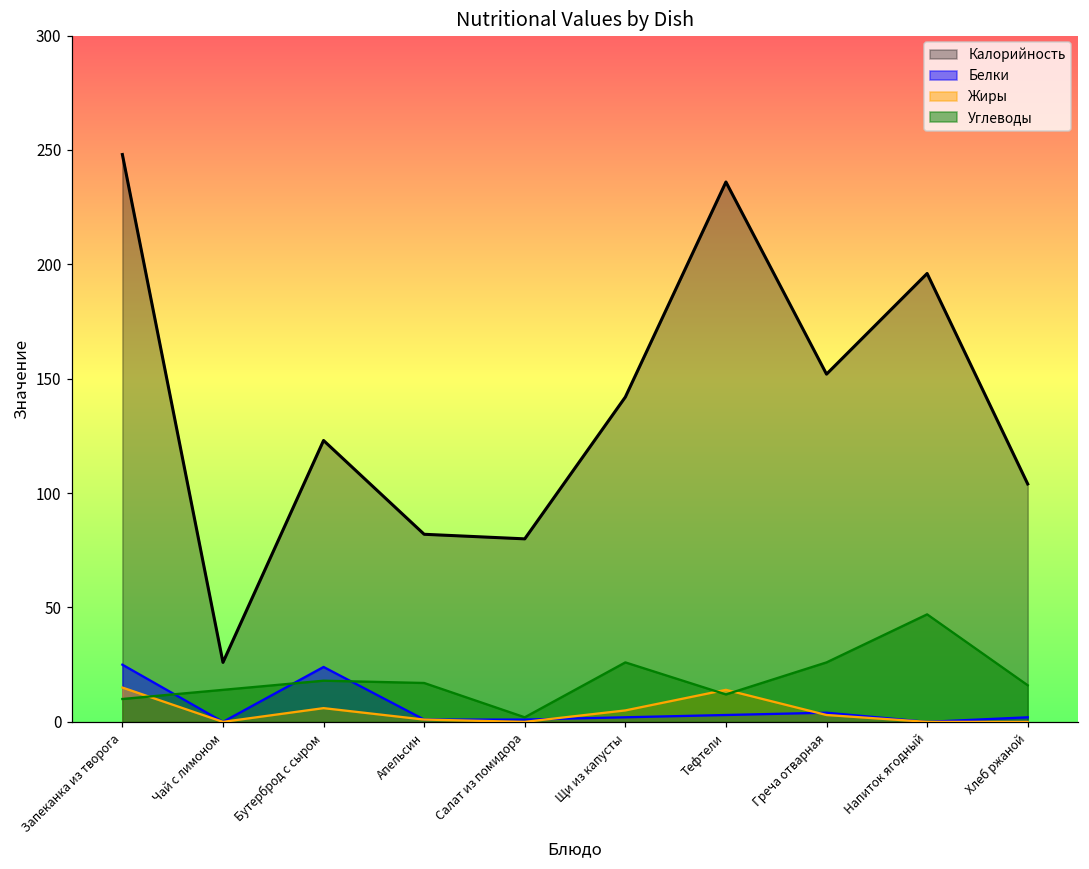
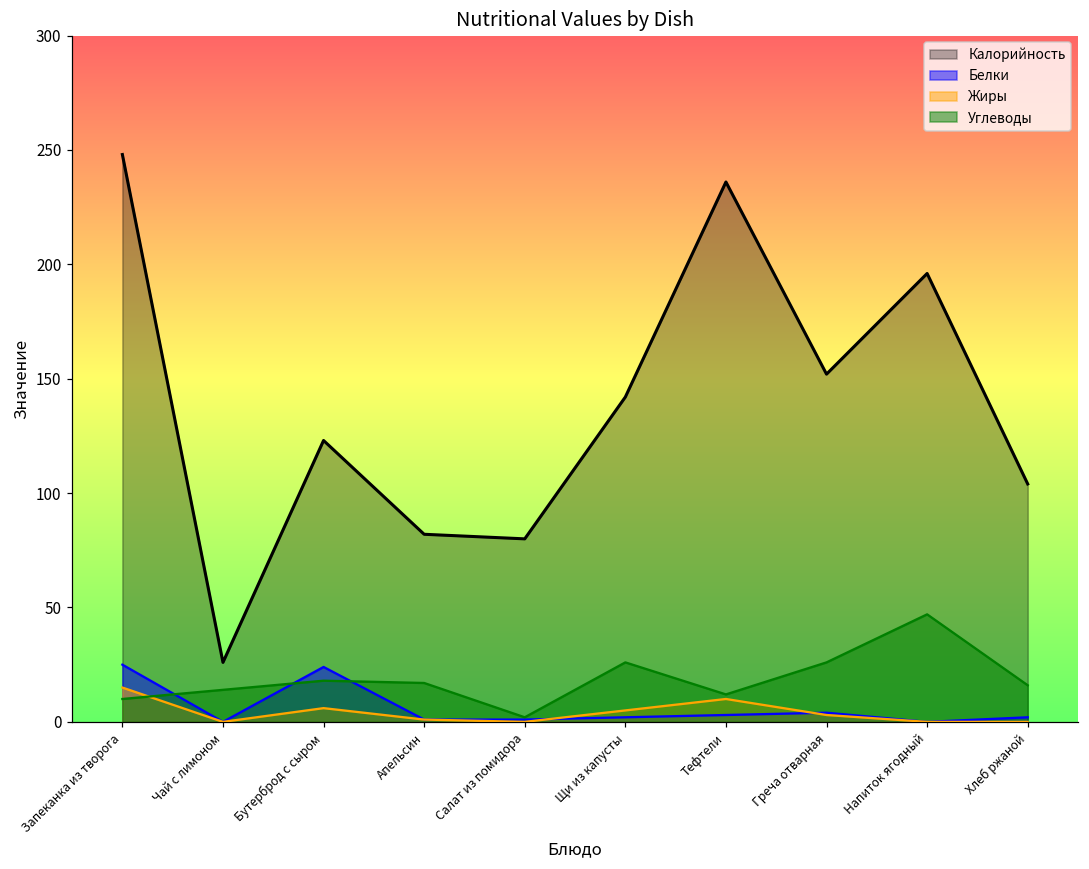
Жиры, Тефтели: 14 -> 10
